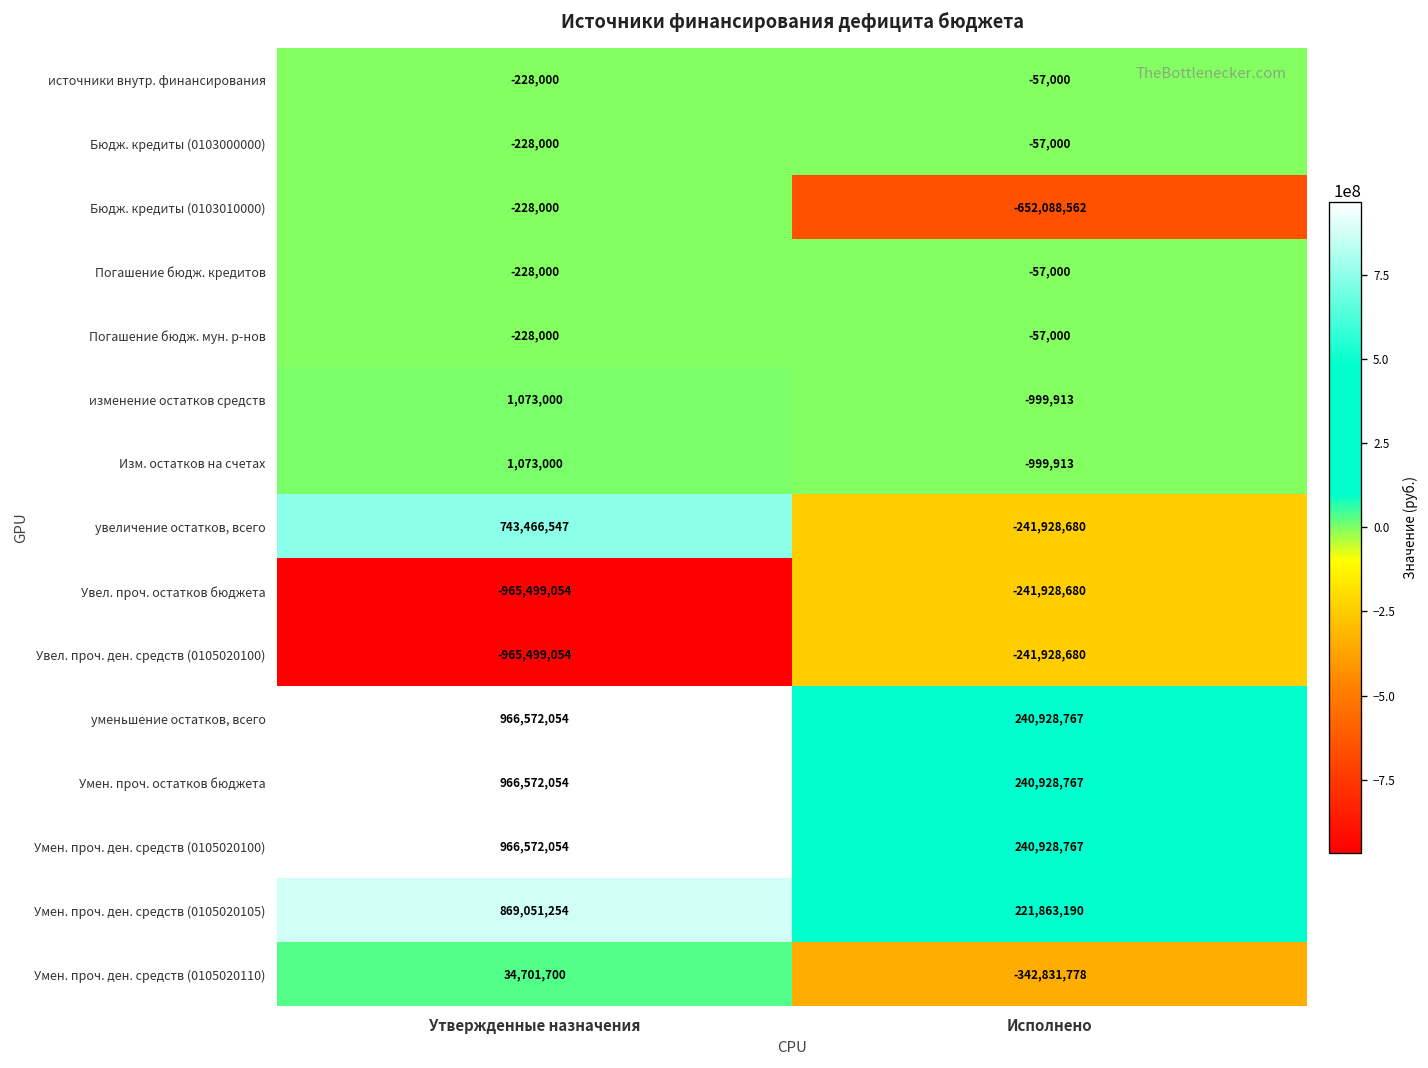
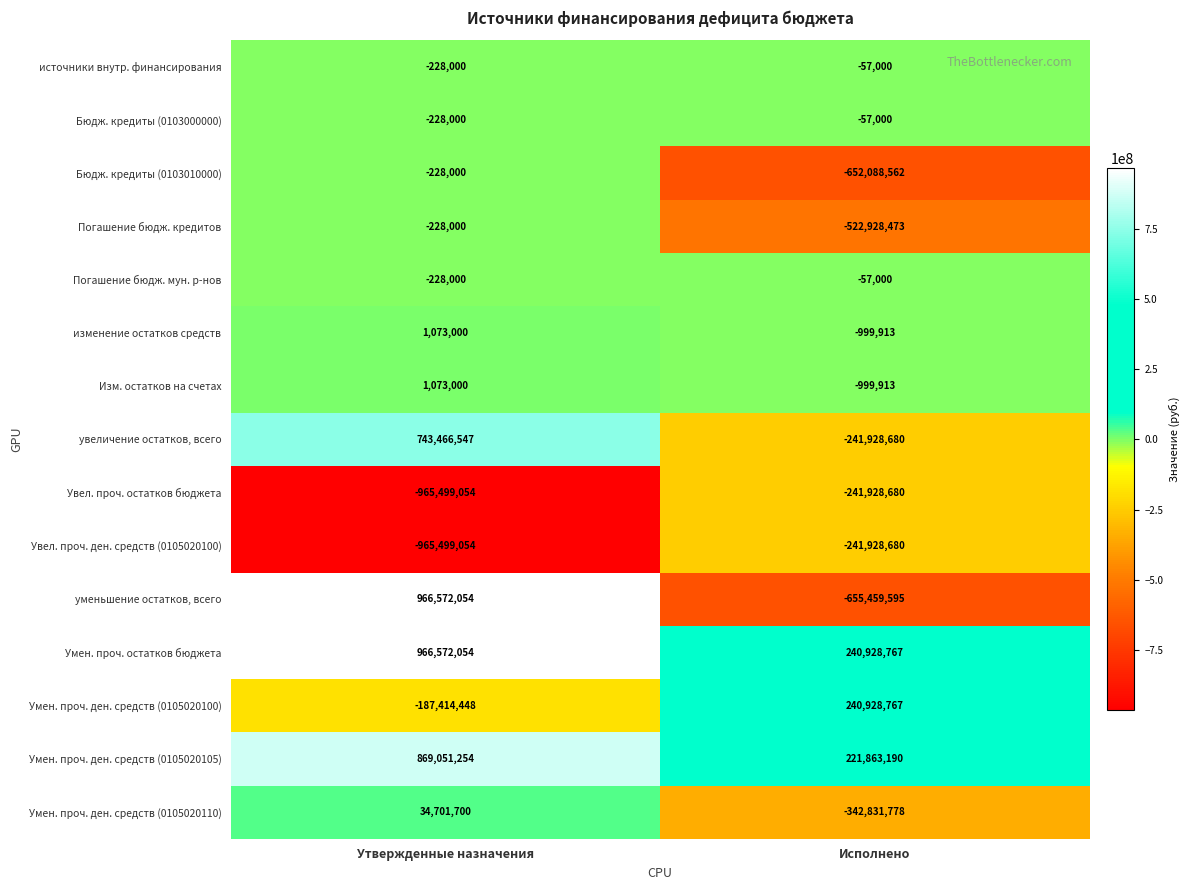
Погашение бюдж. кредитов, Исполнено: -57,000 -> -522,928,473
уменьшение остатков, всего, Исполнено: 240,928,767 -> -655,459,595
Умен. проч. ден. средств (0105020100), Утвержденные назначения: 966,572,054 -> -187,414,448
